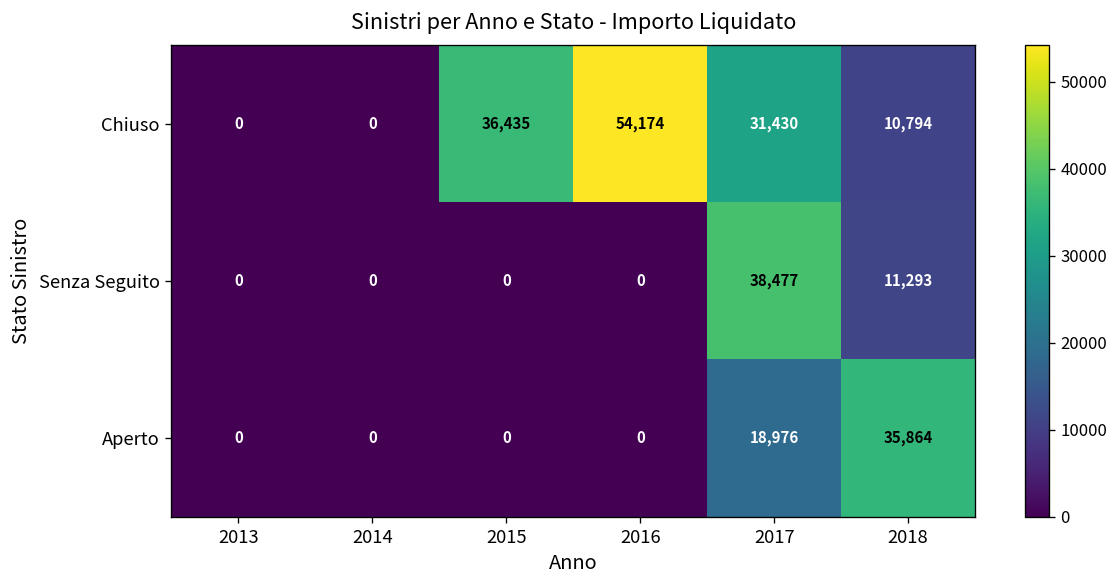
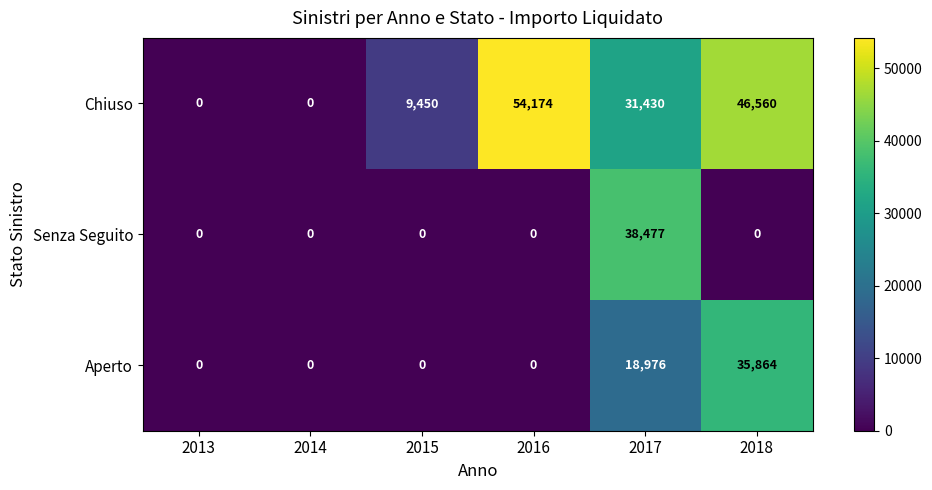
Chiuso, 2015: 36,435 -> 9,450
Chiuso, 2018: 10,794 -> 46,560
Senza Seguito, 2018: 11,293 -> 0
